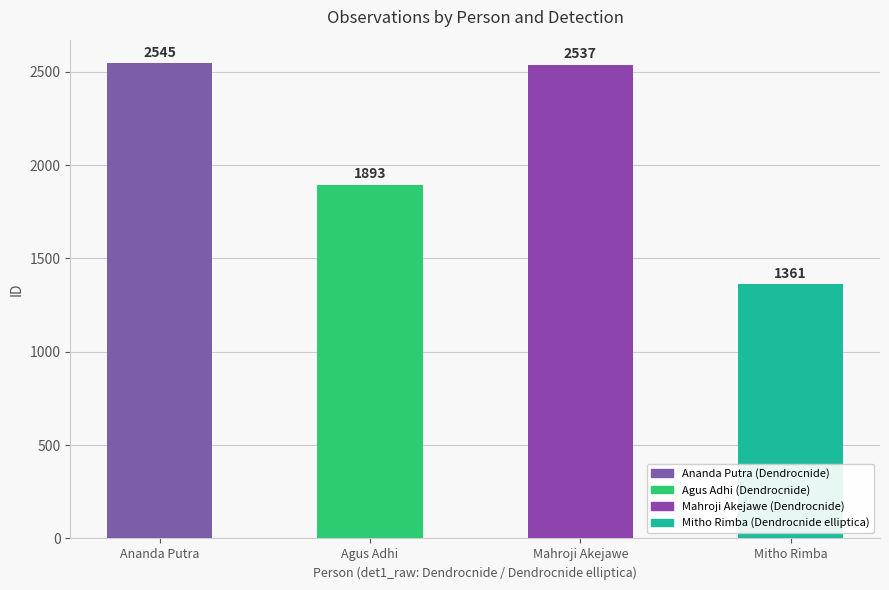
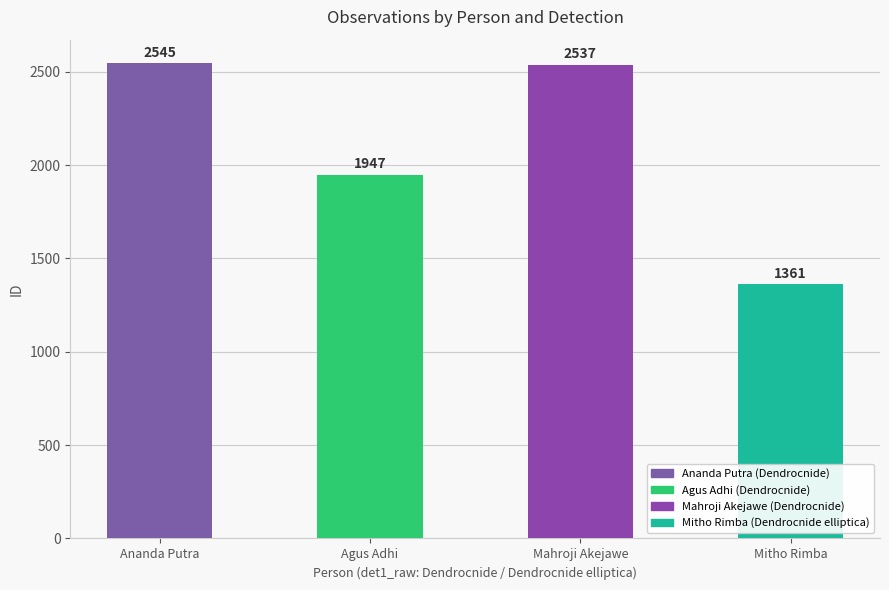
Agus Adhi: 1893 -> 1947
